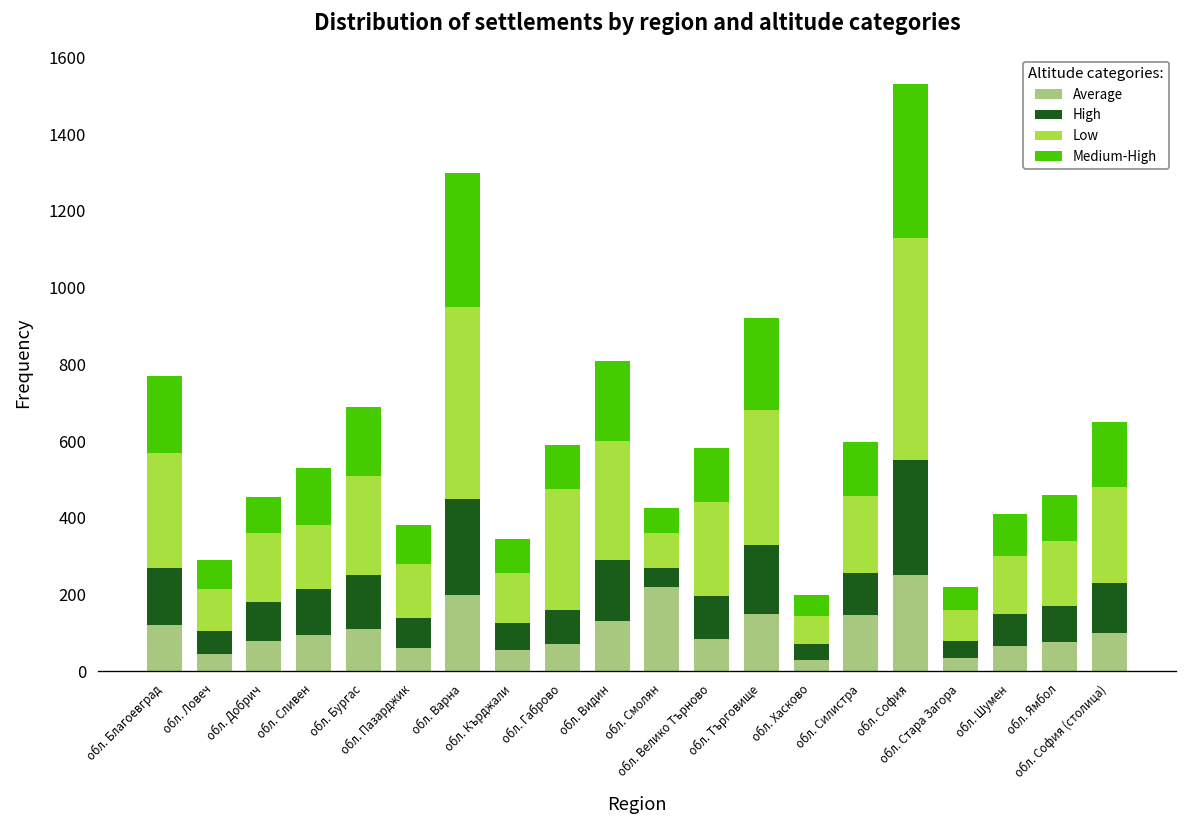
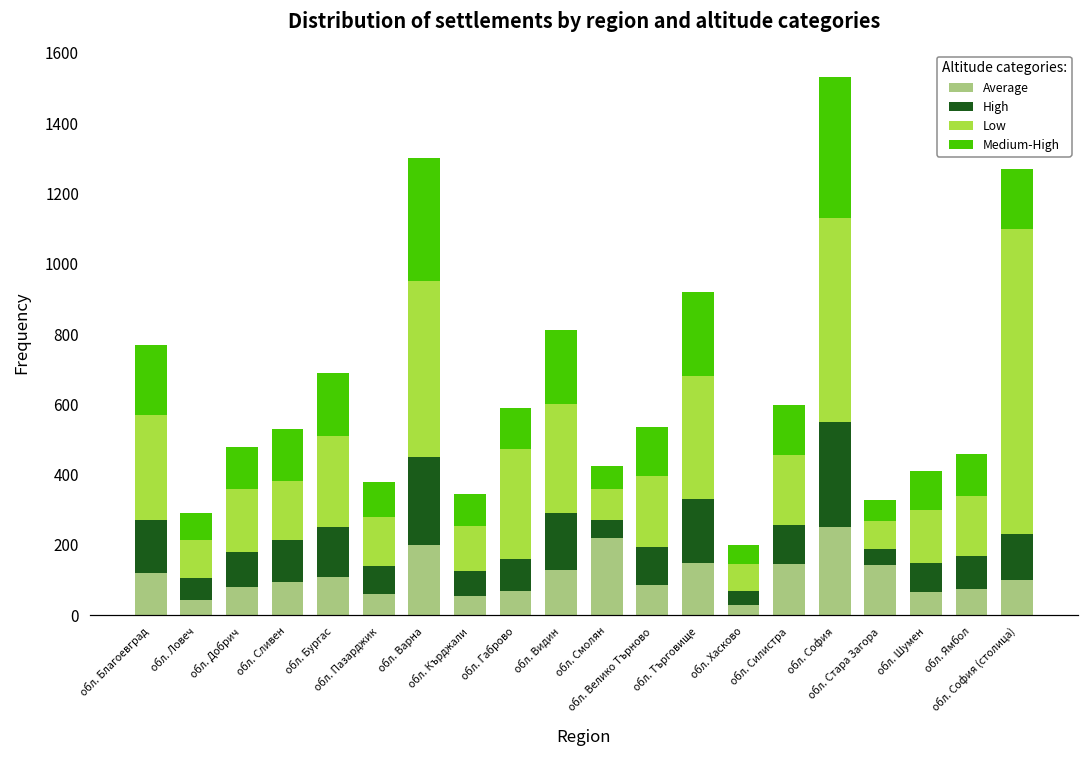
Medium-High, обл. Добрич: 90 -> 120
Low, обл. Велико Търново: 250 -> 200
Average, обл. Стара Загора: 40 -> 140
Low, обл. София (столица): 250 -> 870
